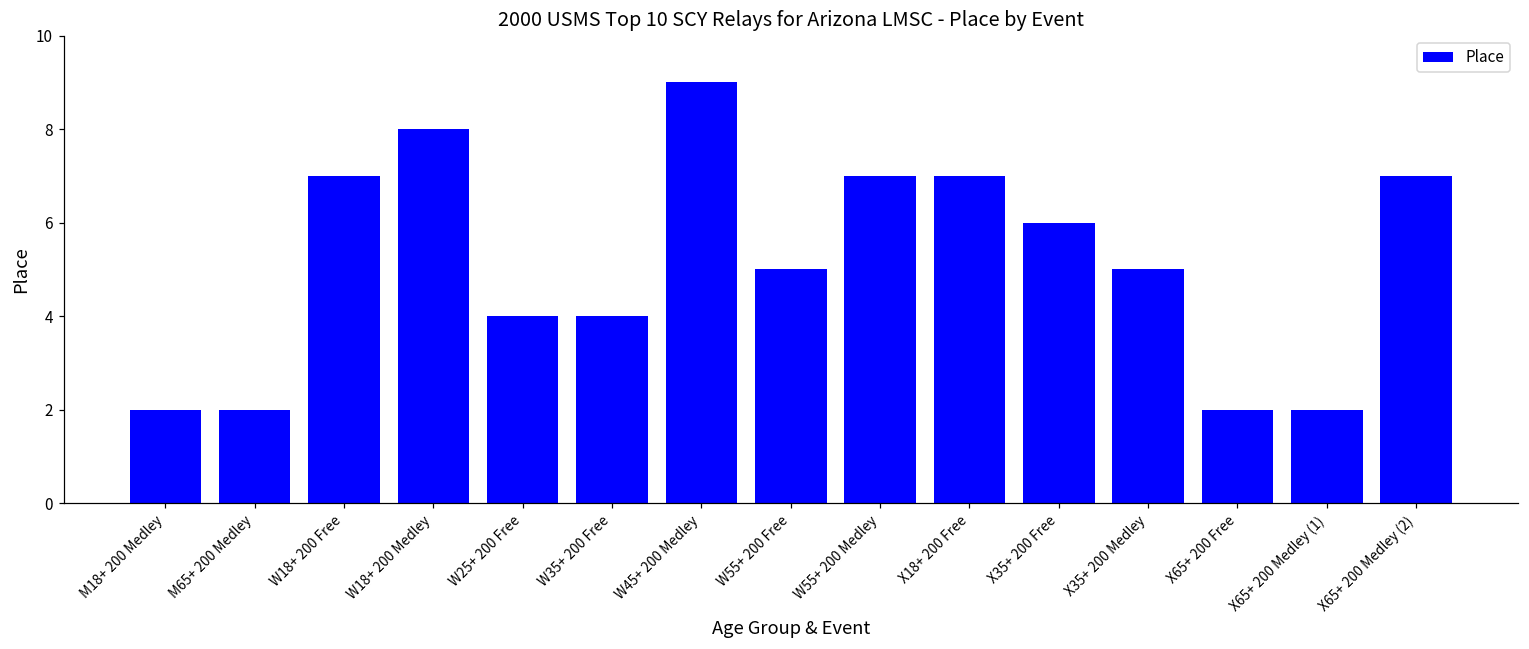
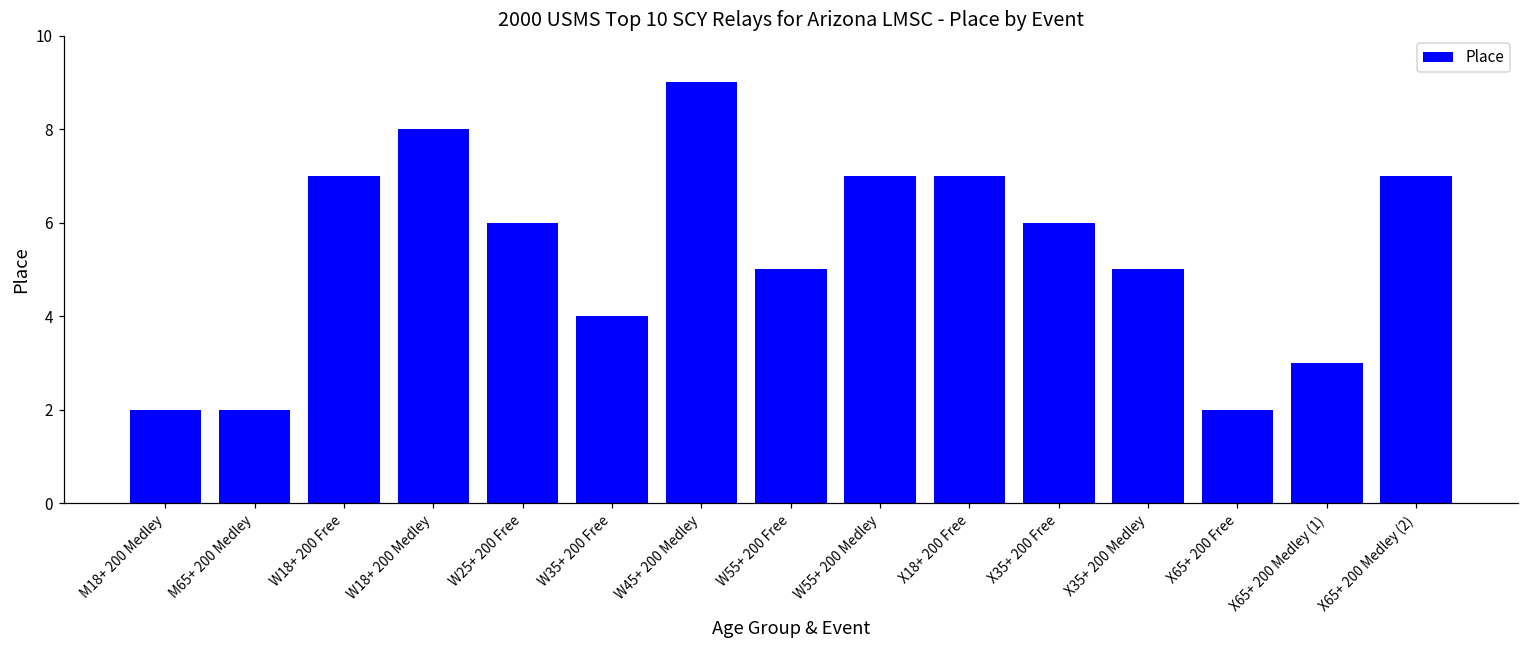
W25+ 200 Free: 4 -> 6
X65+ 200 Medley (1): 2 -> 3
